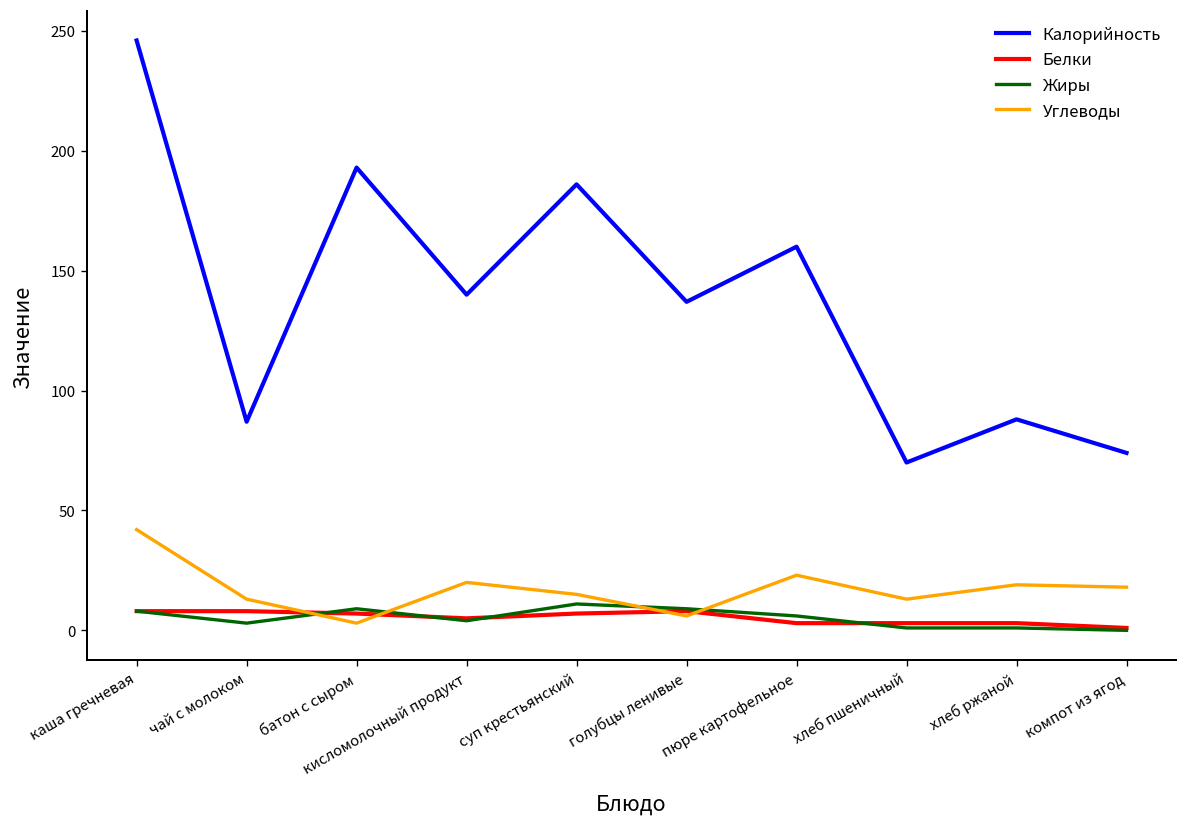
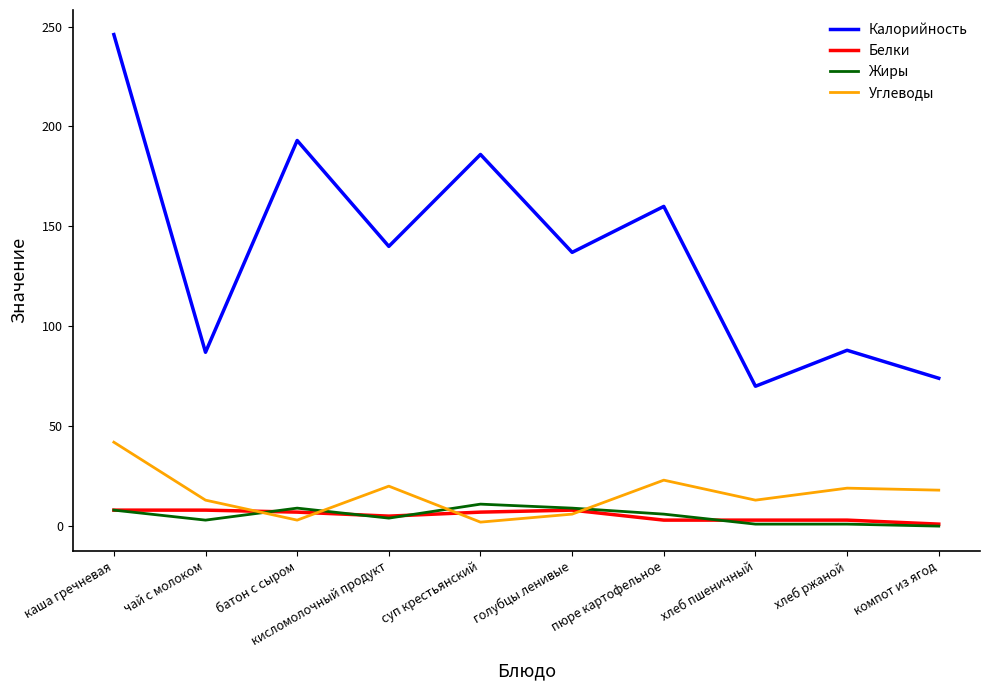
Углеводы, суп крестьянский: 15 -> 2
